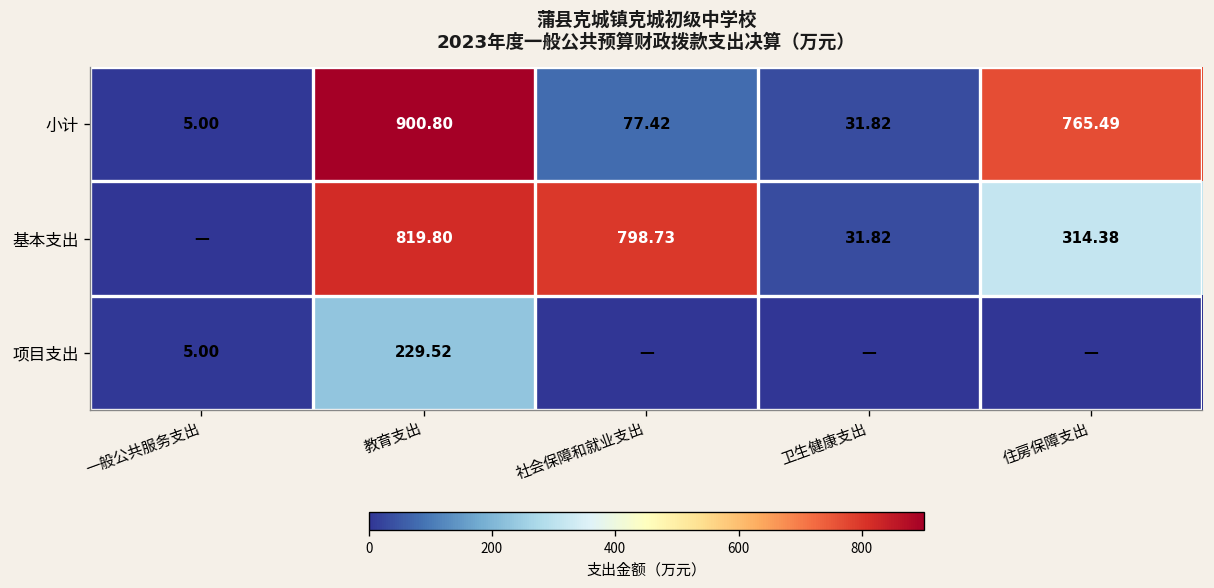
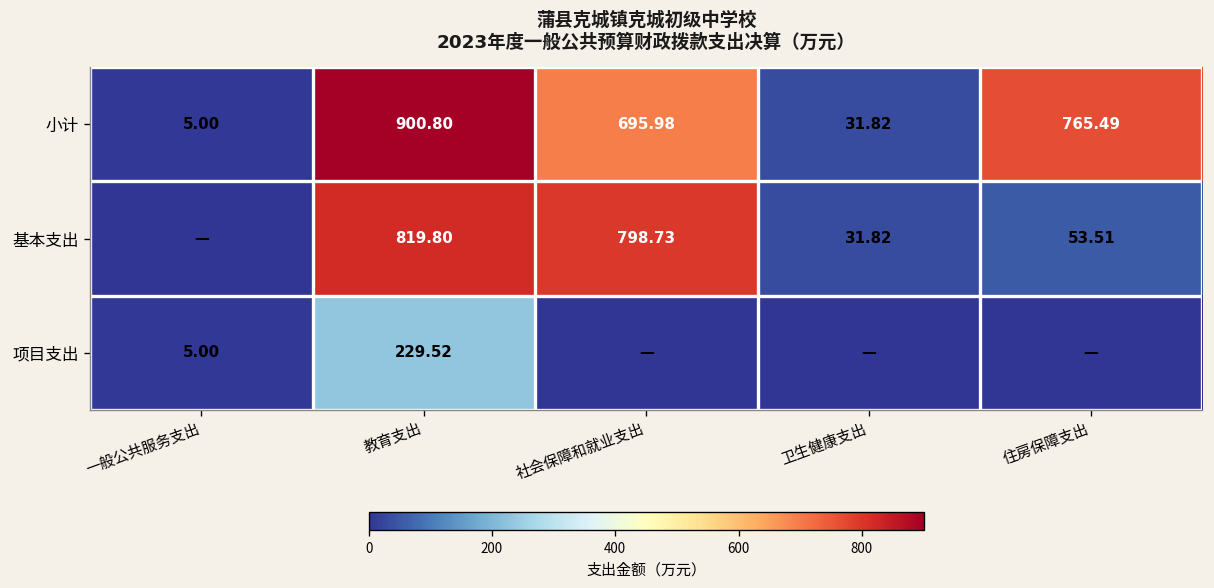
小计, 社会保障和就业支出: 77.42 -> 695.98
基本支出, 住房保障支出: 314.38 -> 53.51
